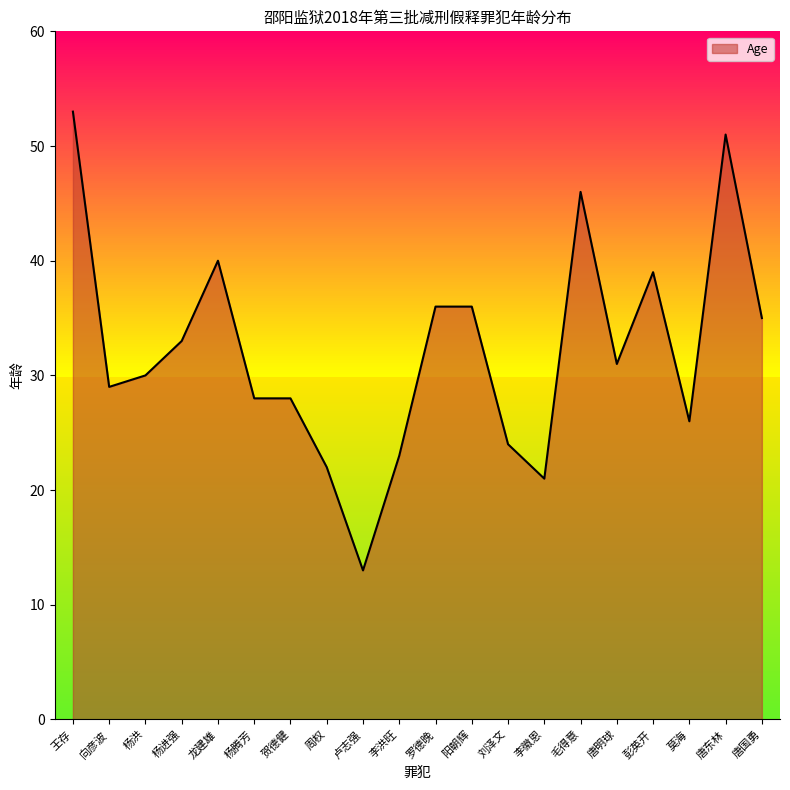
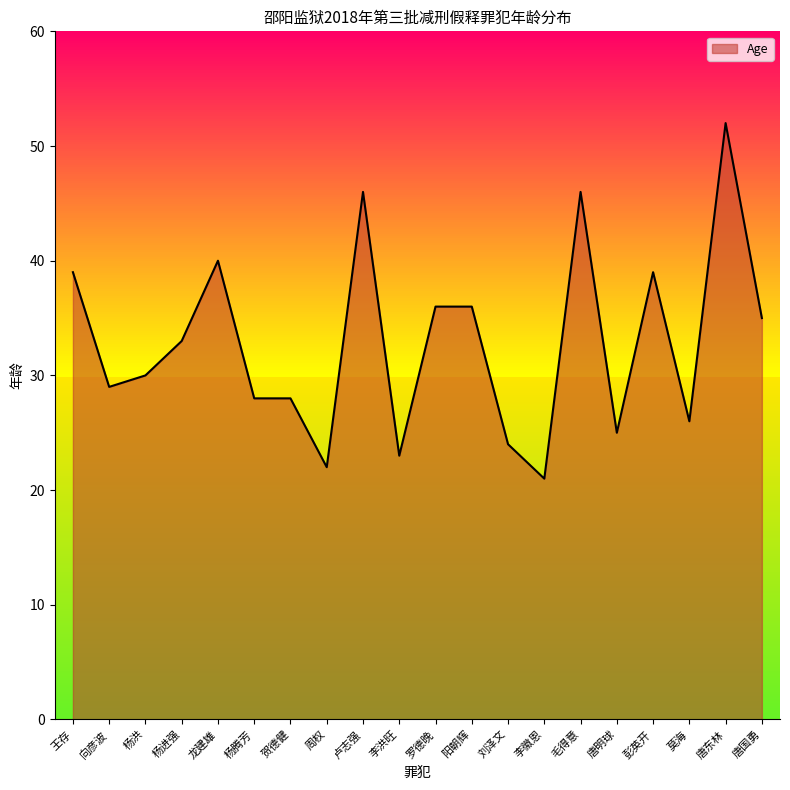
Age, 王存: 53 -> 39
Age, 卢志强: 13 -> 46
Age, 唐明球: 31 -> 25
Age, 唐东林: 51 -> 52
